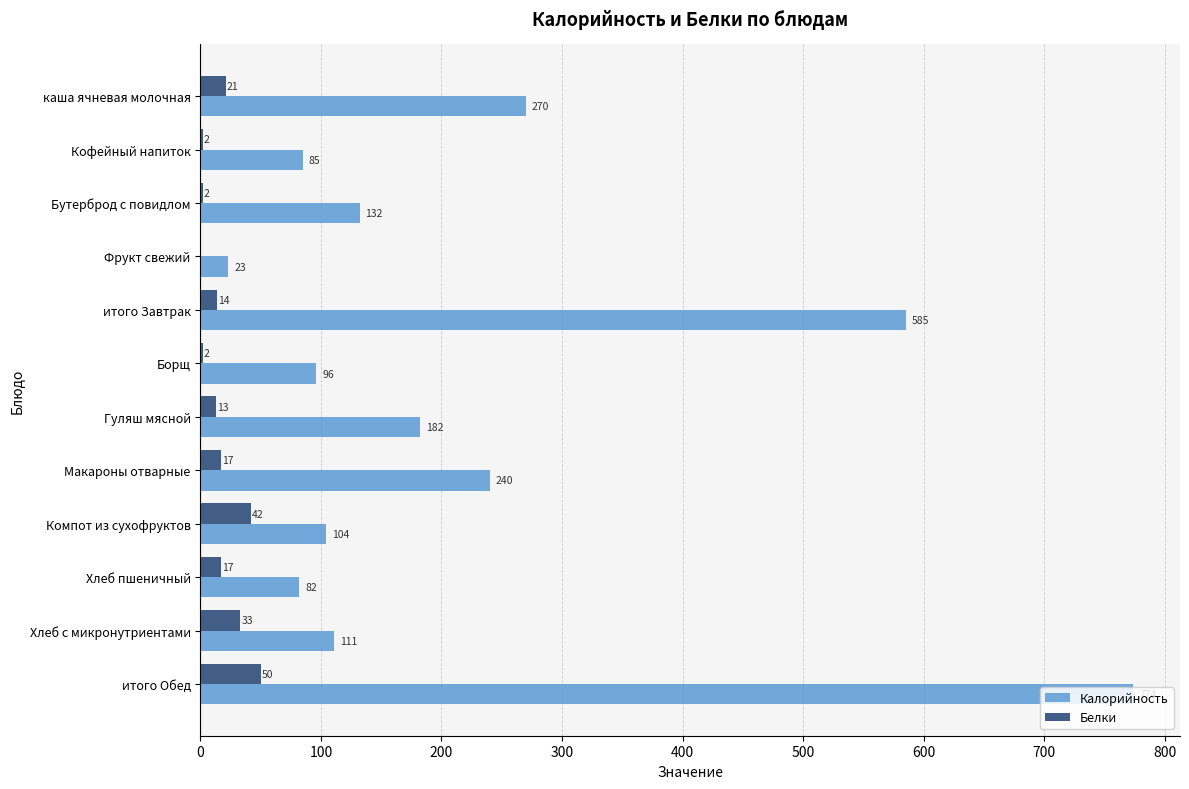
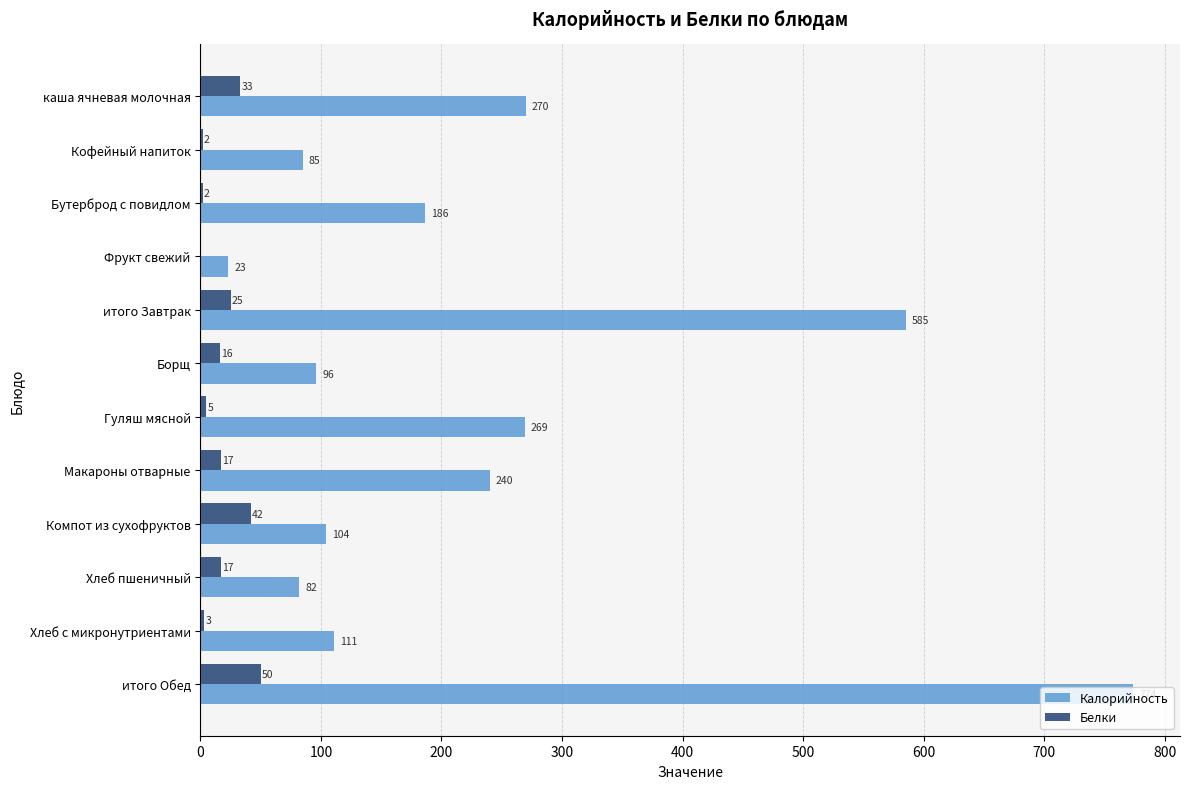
Белки, каша ячневая молочная: 21 -> 33
Калорийность, Бутерброд с повидлом: 132 -> 186
Белки, итого Завтрак: 14 -> 25
Белки, Борщ: 2 -> 16
Белки, Гуляш мясной: 13 -> 5
Калорийность, Гуляш мясной: 182 -> 269
Белки, Хлеб с микронутриентами: 33 -> 3
